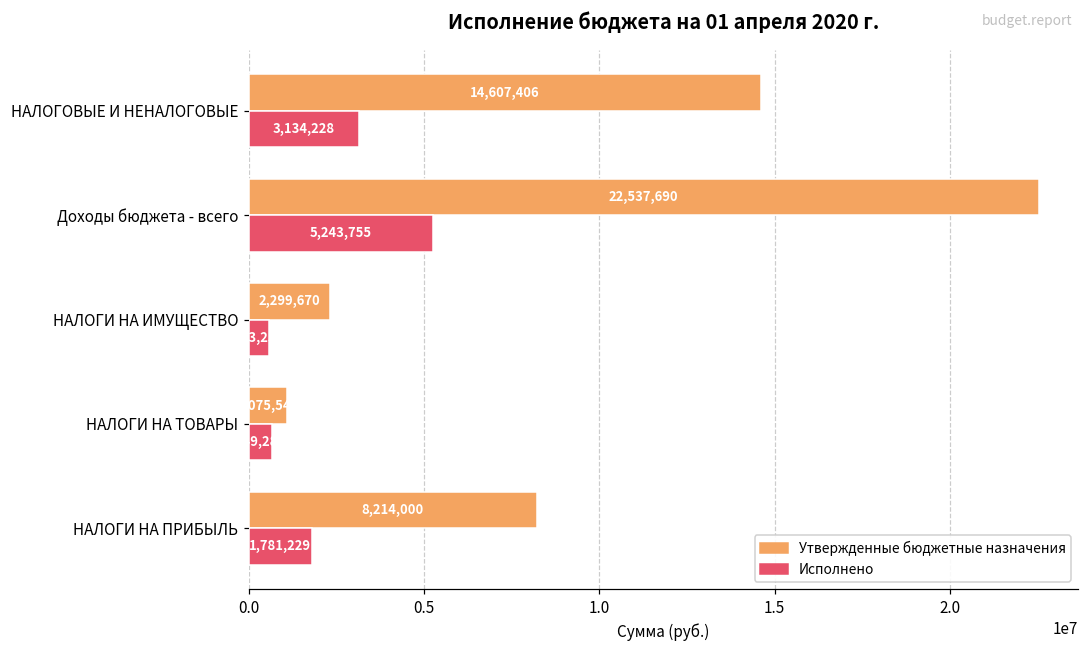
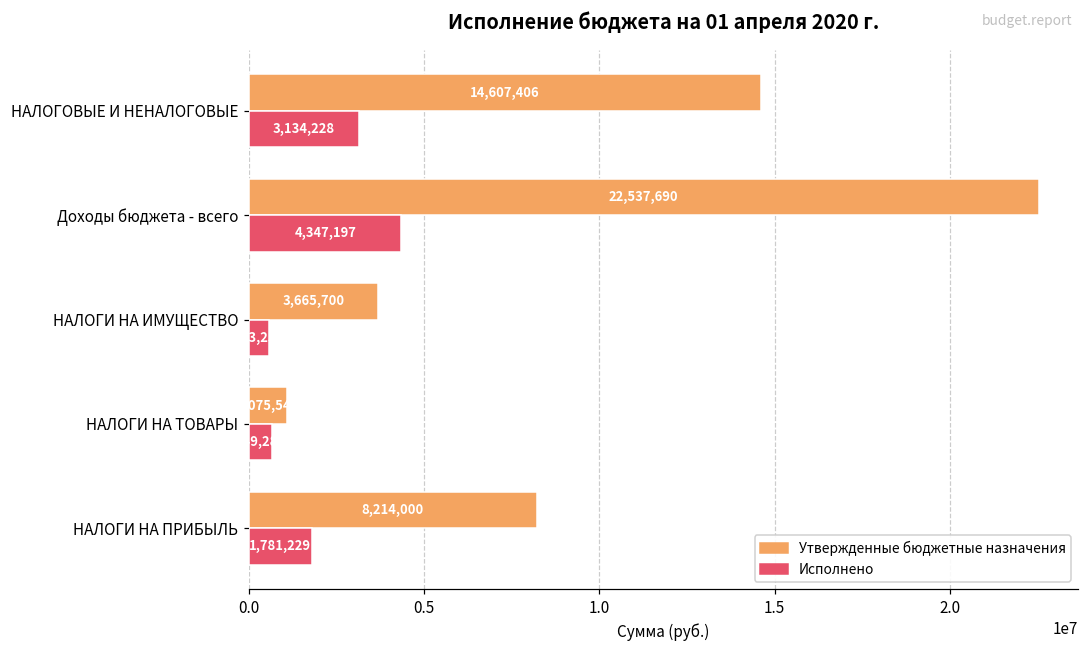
Исполнено, Доходы бюджета - всего: 5,243,755 -> 4,347,197
Утвержденные бюджетные назначения, НАЛОГИ НА ИМУЩЕСТВО: 2,299,670 -> 3,665,700
